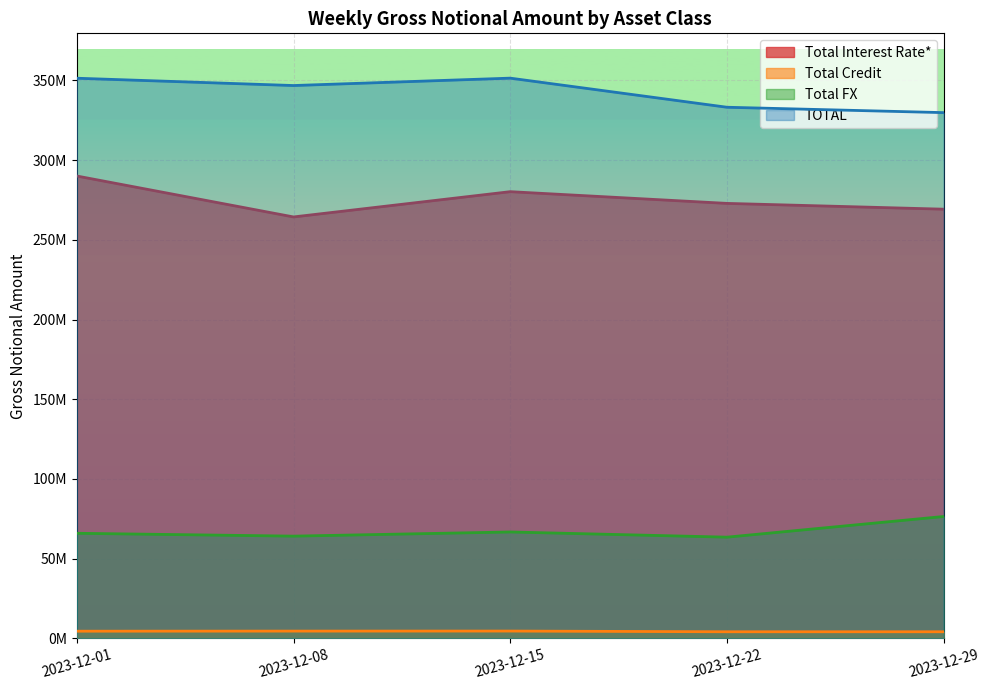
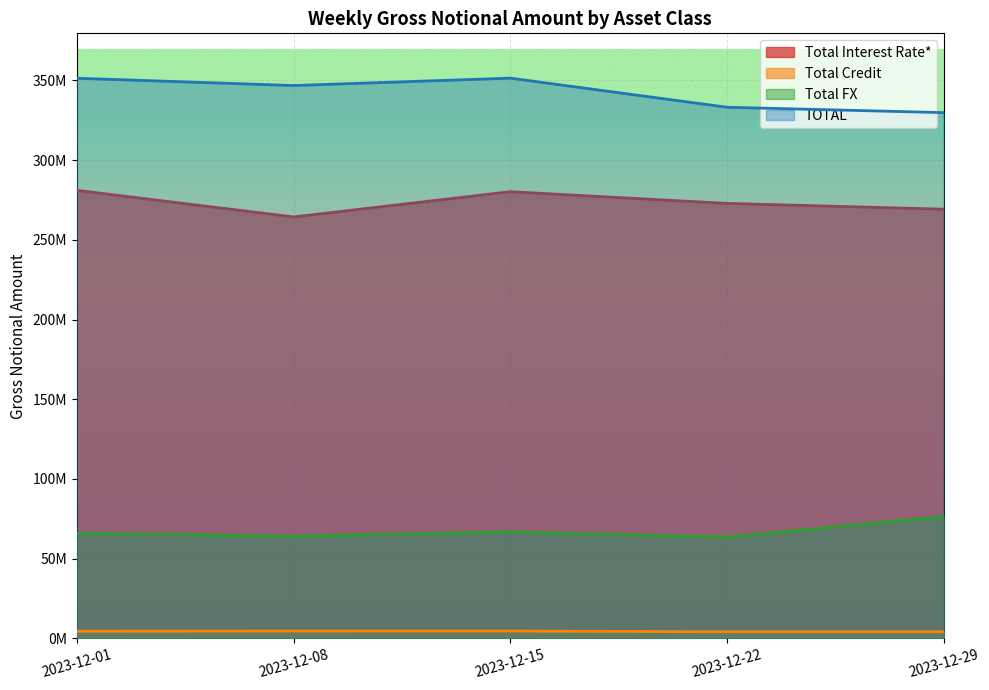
Total Interest Rate*, 2023-12-01: 290000000 -> 281000000
